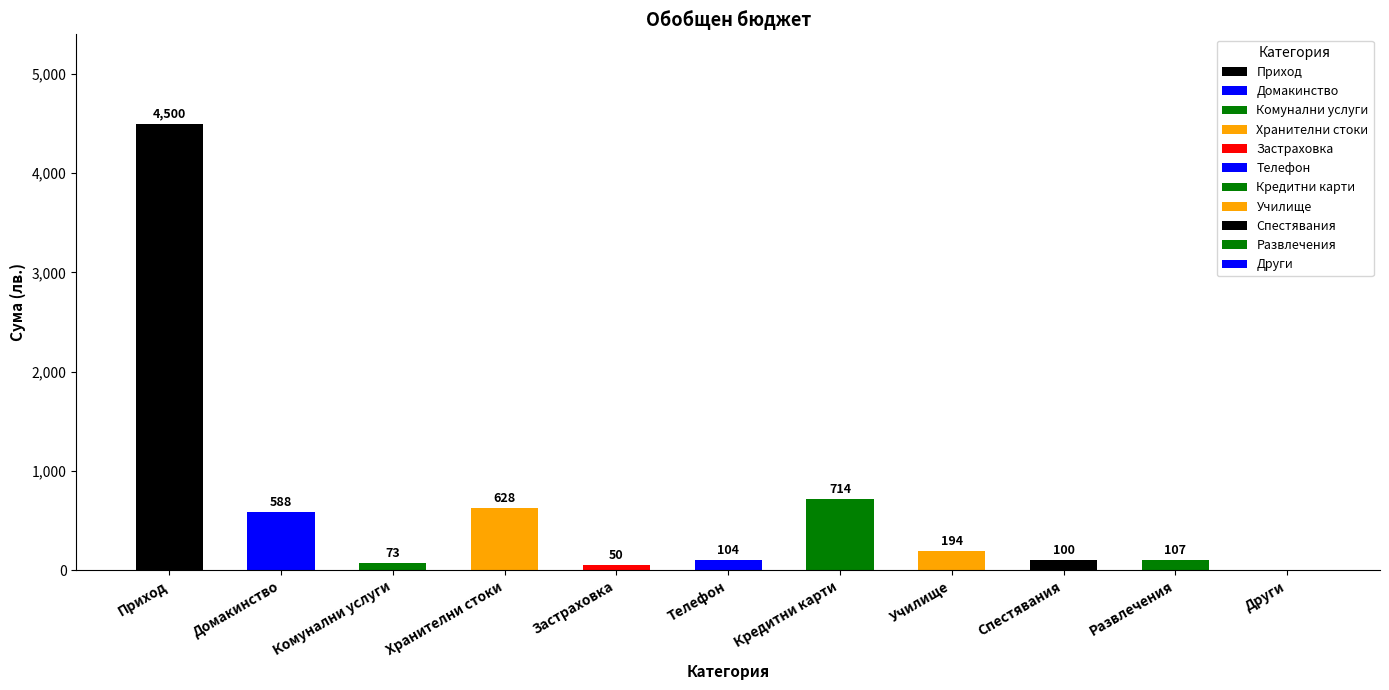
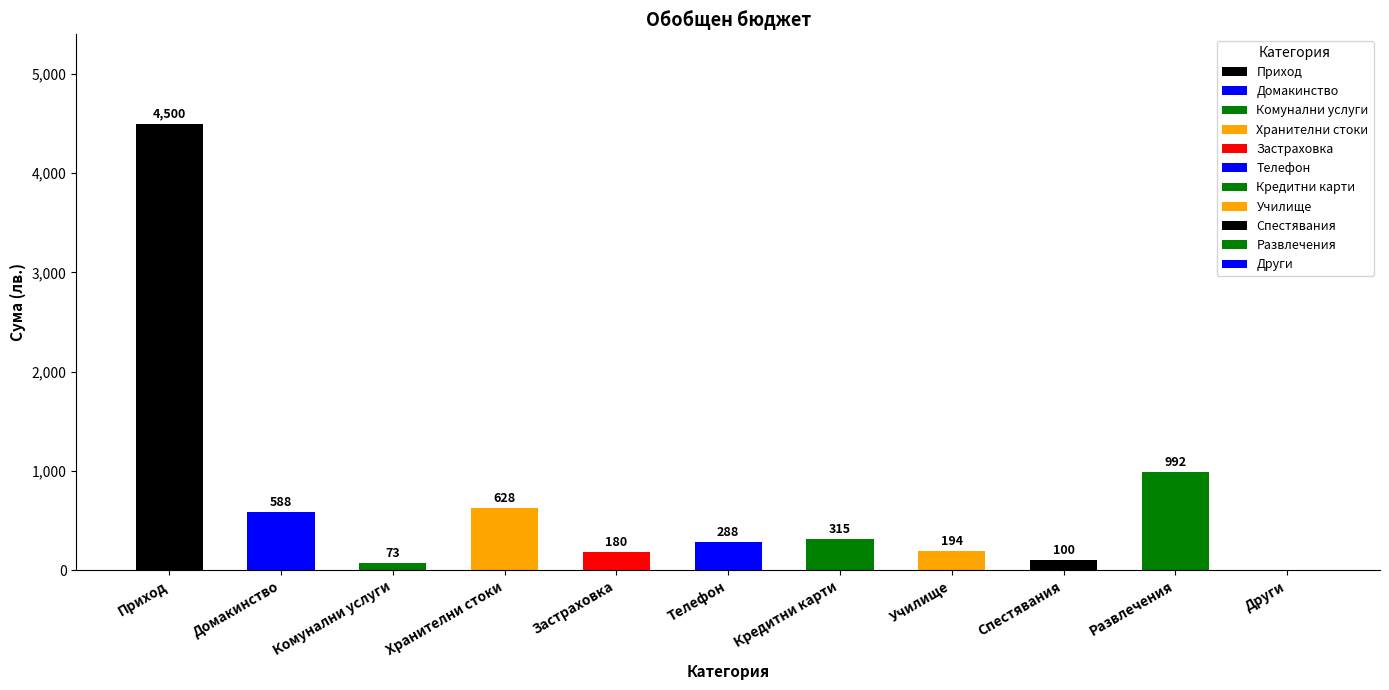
Застраховка: 50 -> 180
Телефон: 104 -> 288
Кредитни карти: 714 -> 315
Развлечения: 107 -> 992
